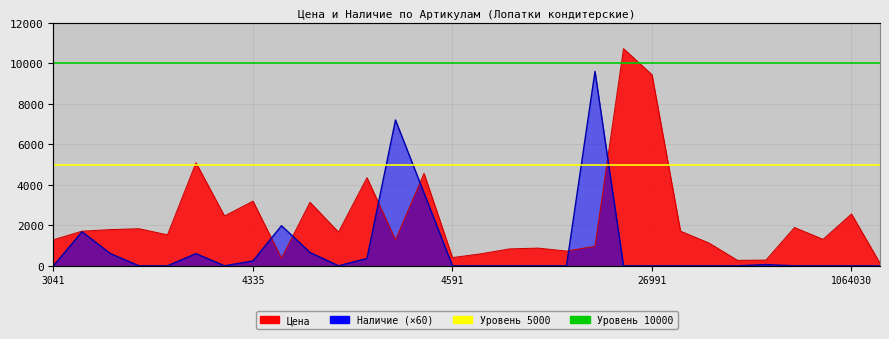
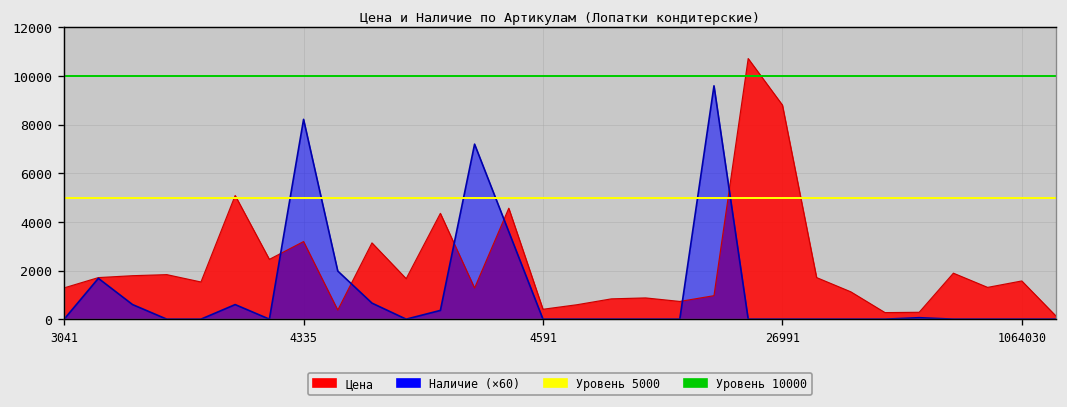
Наличие (×60), 4335: 200 -> 8200
Цена, 26991: 9400 -> 8800
Цена, 1064030: 2600 -> 1600
